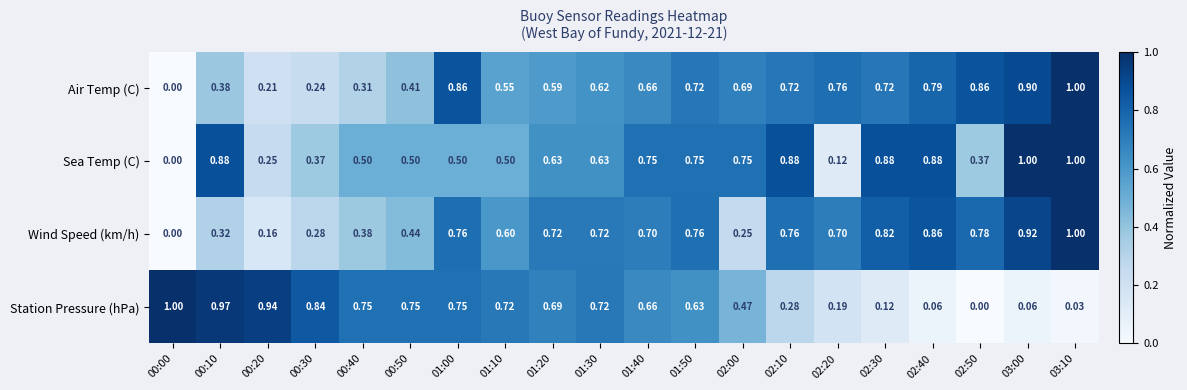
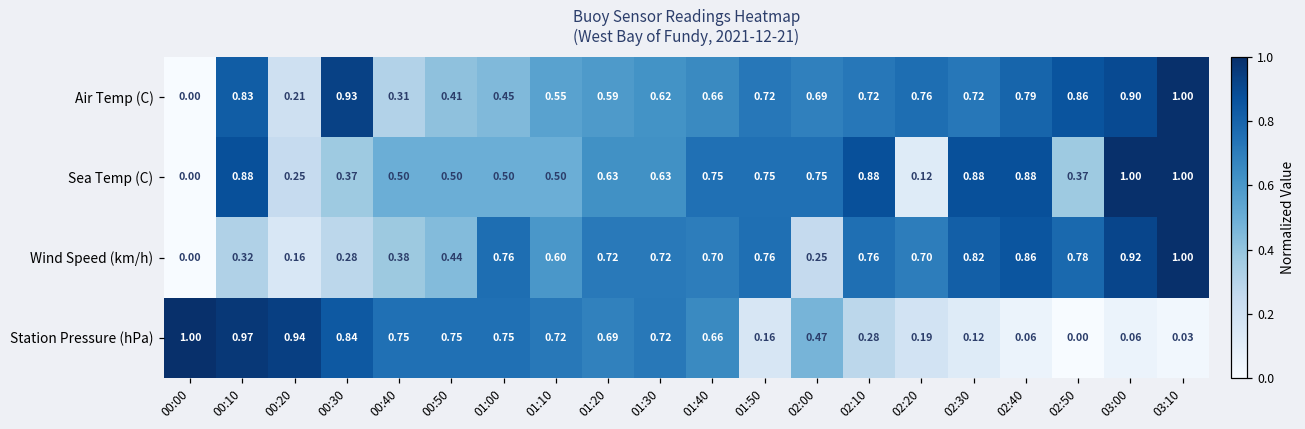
Air Temp (C), 00:10: 0.38 -> 0.83
Air Temp (C), 00:30: 0.24 -> 0.93
Air Temp (C), 01:00: 0.86 -> 0.45
Station Pressure (hPa), 01:50: 0.63 -> 0.16
